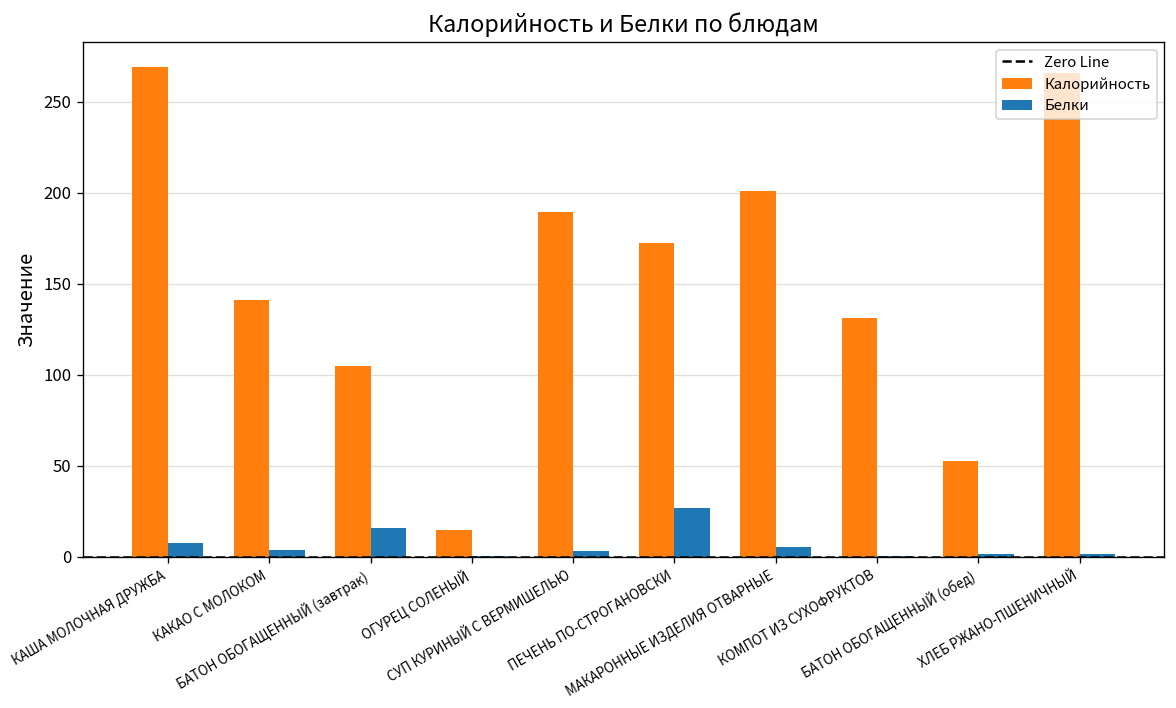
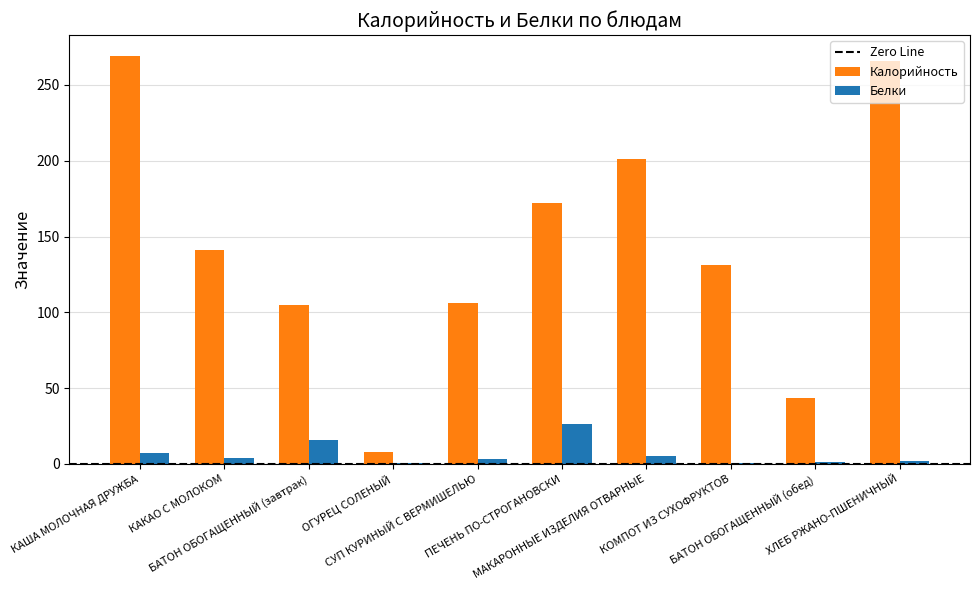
Калорийность, ОГУРЕЦ СОЛЕНЫЙ: 15 -> 8
Калорийность, СУП КУРИНЫЙ С ВЕРМИШЕЛЬЮ: 189 -> 106
Калорийность, БАТОН ОБОГАЩЕННЫЙ (обед): 52 -> 44
